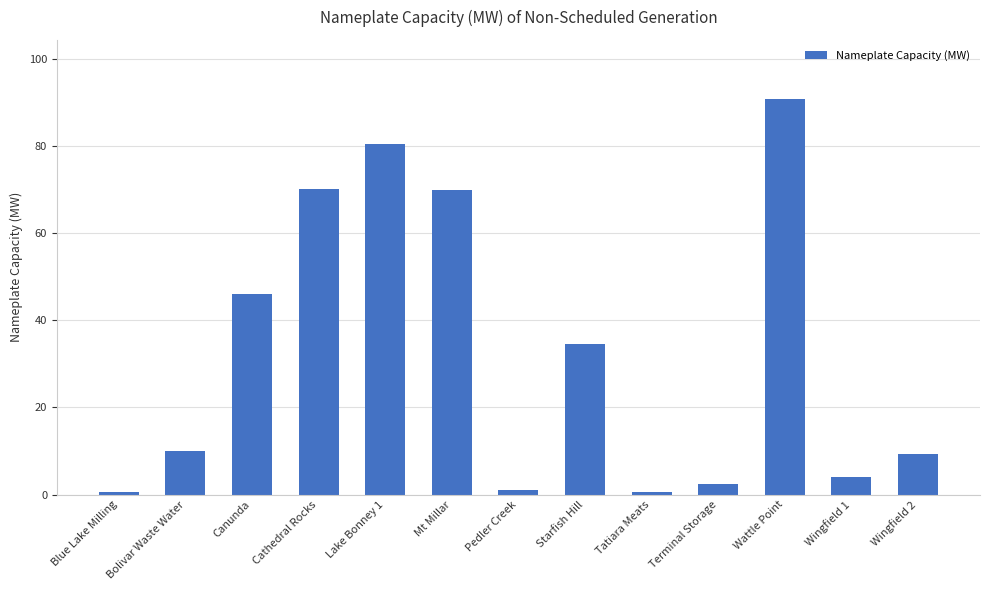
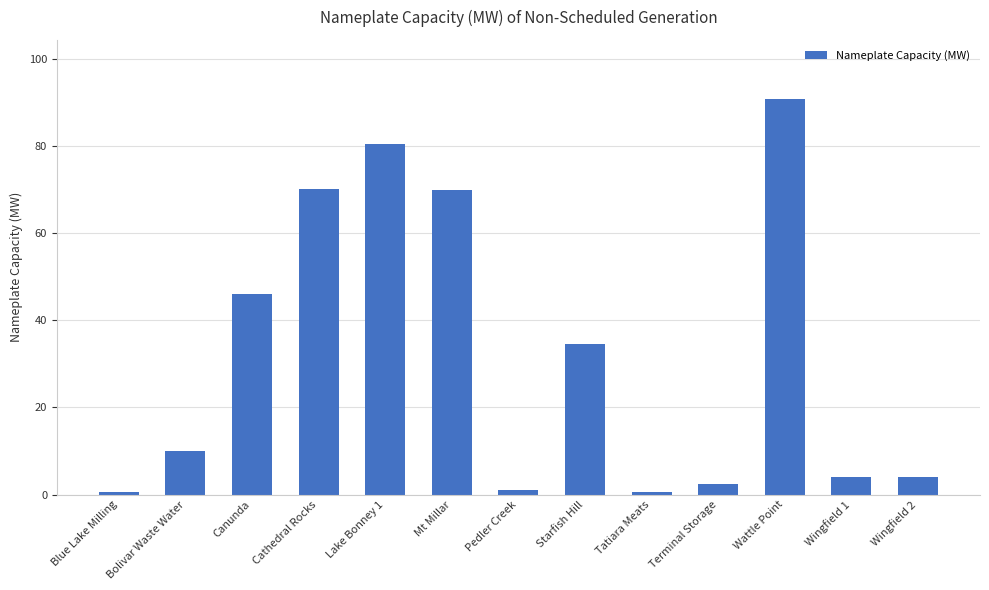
Wingfield 2: 9 -> 4
